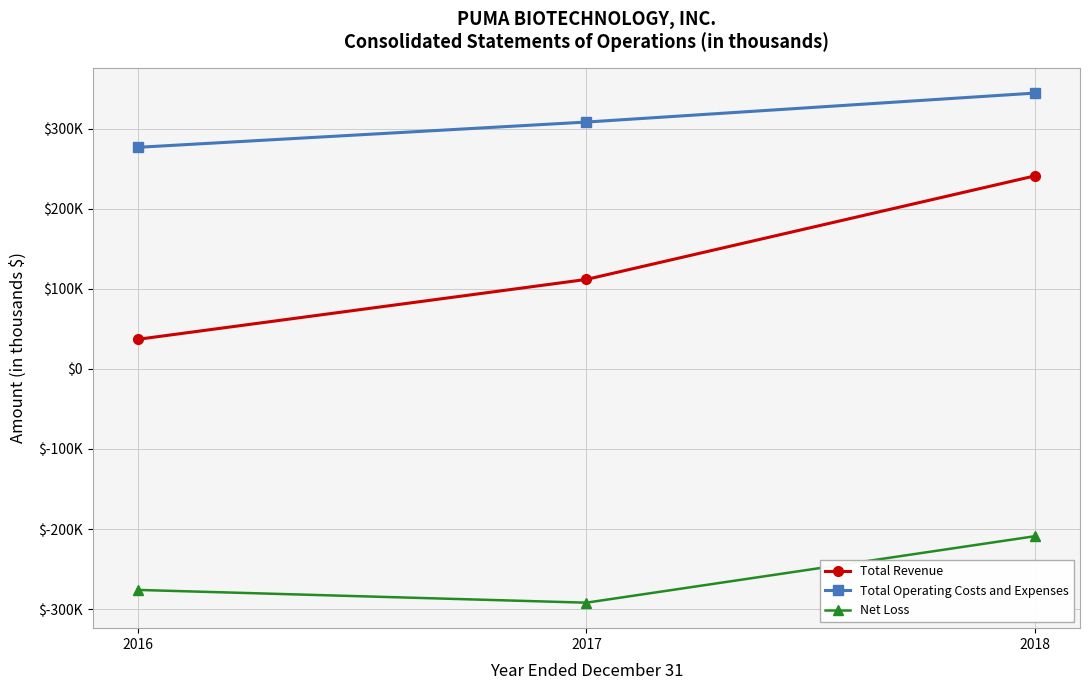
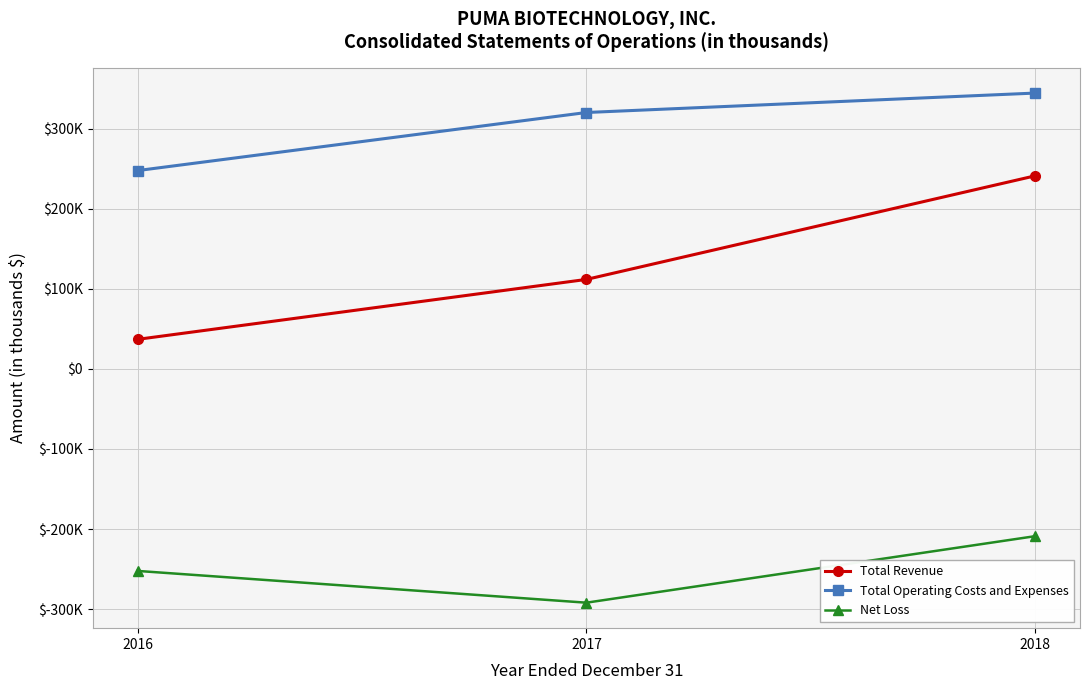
Total Operating Costs and Expenses, 2016: $280000 -> $250000
Net Loss, 2016: $-280000 -> $-250000
Total Operating Costs and Expenses, 2017: $310000 -> $320000
